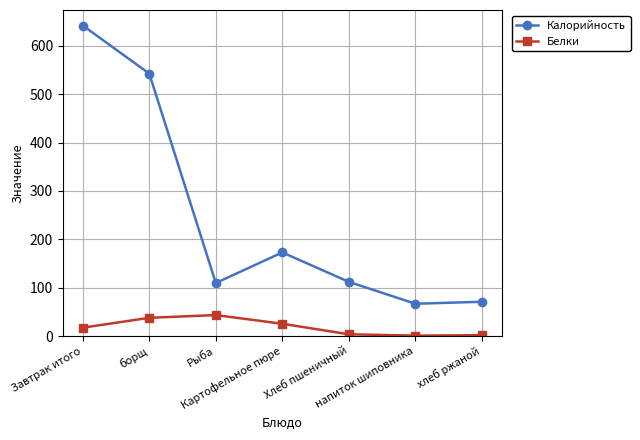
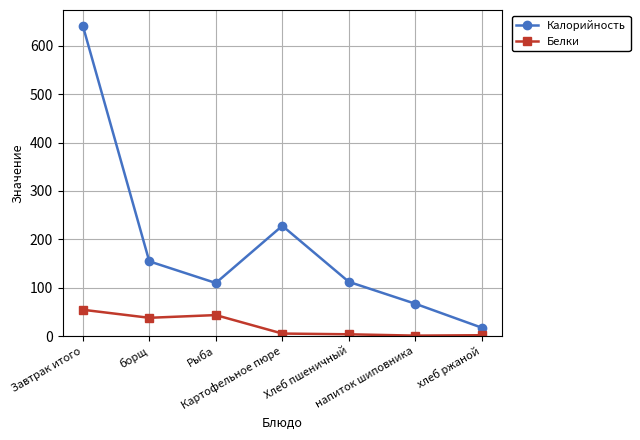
Белки, Завтрак итого: 20 -> 50
Калорийность, борщ: 540 -> 150
Калорийность, Картофельное пюре: 170 -> 230
Белки, Картофельное пюре: 30 -> 10
Калорийность, хлеб ржаной: 70 -> 20
